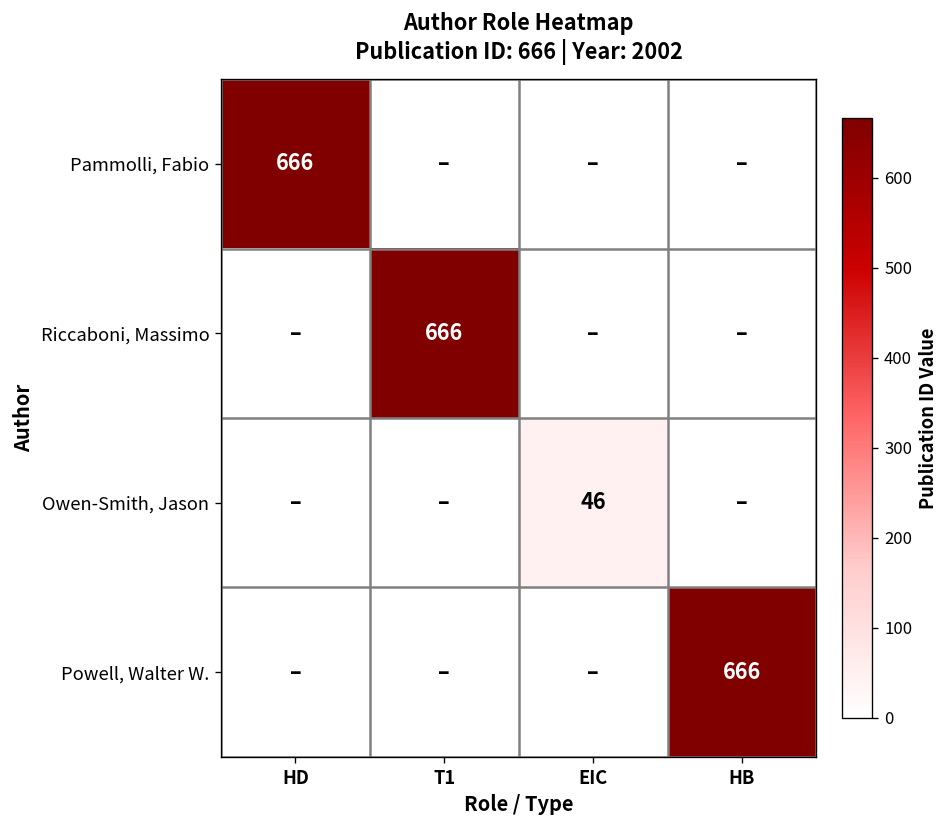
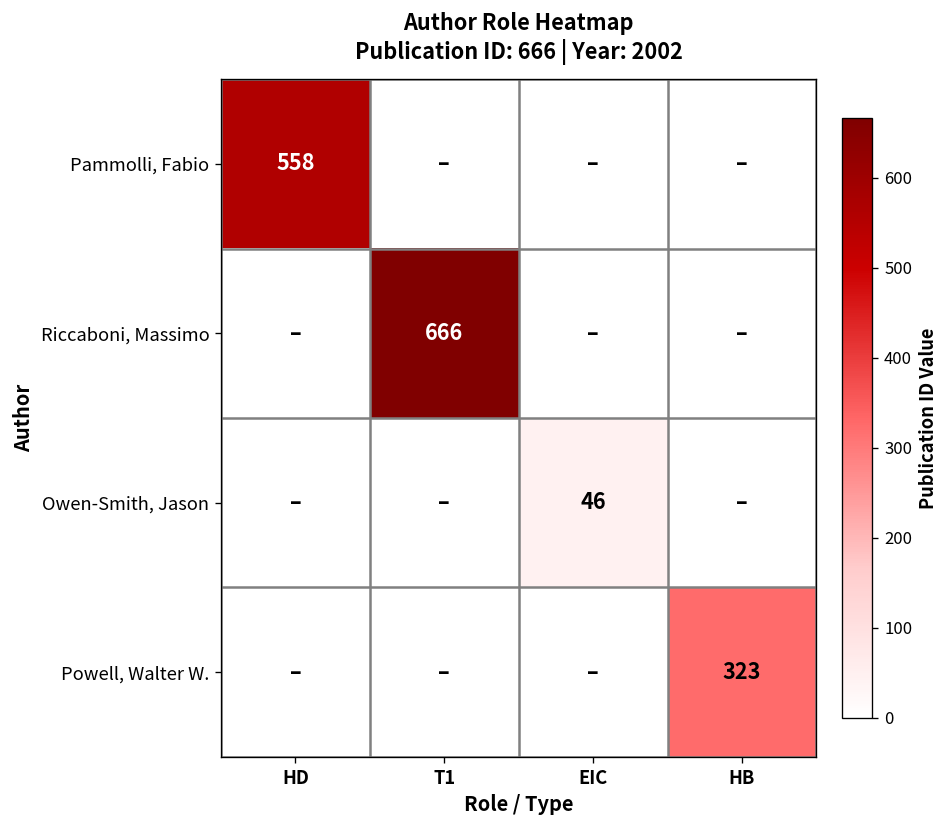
Pammolli, Fabio, HD: 666 -> 558
Powell, Walter W., HB: 666 -> 323
